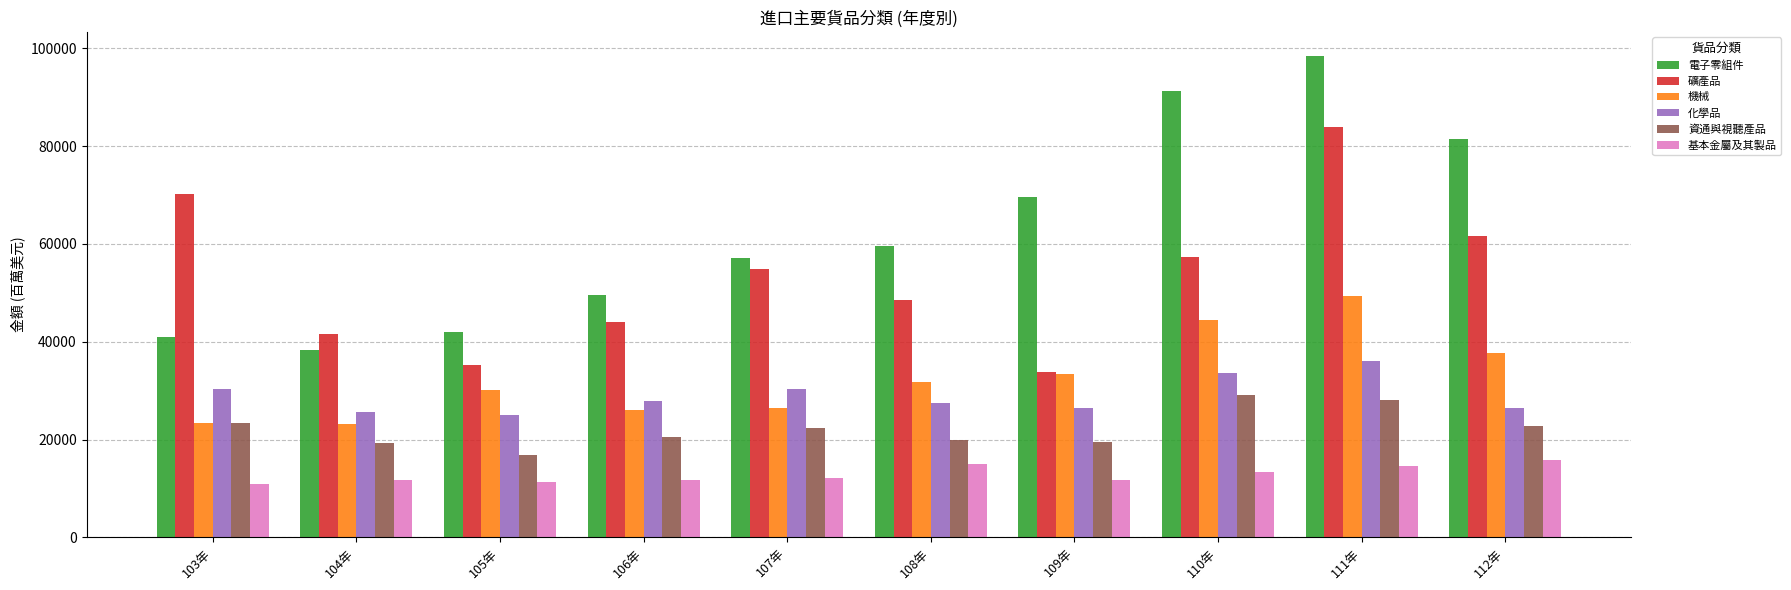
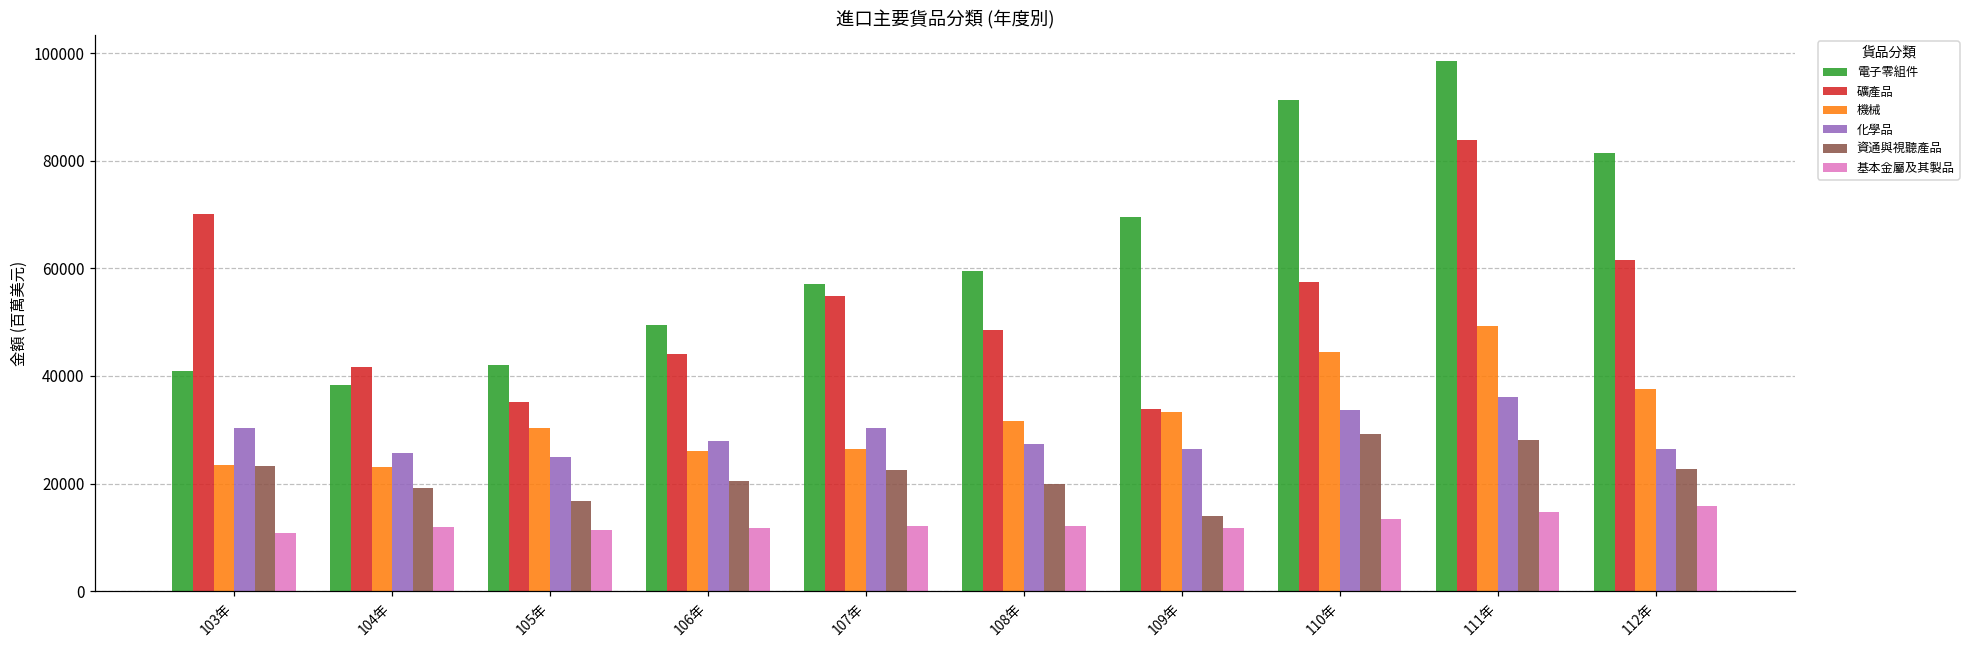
基本金屬及其製品, 108年: 15000 -> 12000
資通與視聽產品, 109年: 20000 -> 14000
